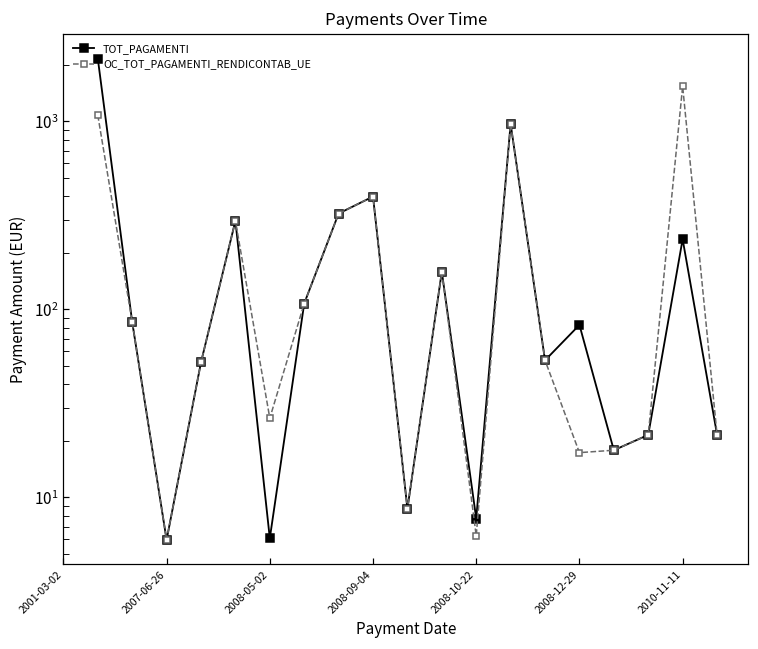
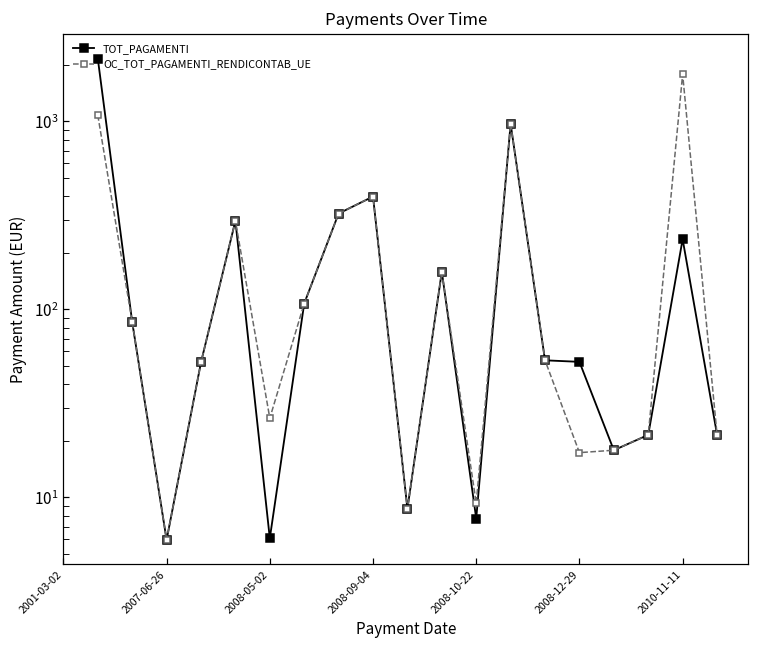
OC_TOT_PAGAMENTI_RENDICONTAB_UE, 2008-10-22: 6.3 -> 9
TOT_PAGAMENTI, 2008-12-29: 80 -> 53
OC_TOT_PAGAMENTI_RENDICONTAB_UE, 2010-11-11: 1500 -> 1800
